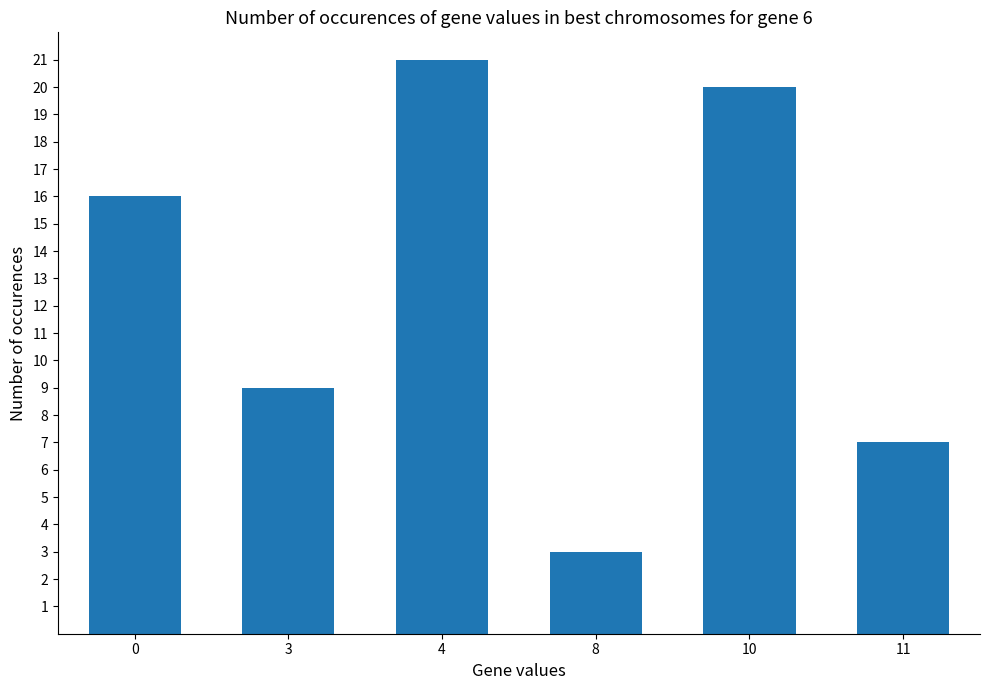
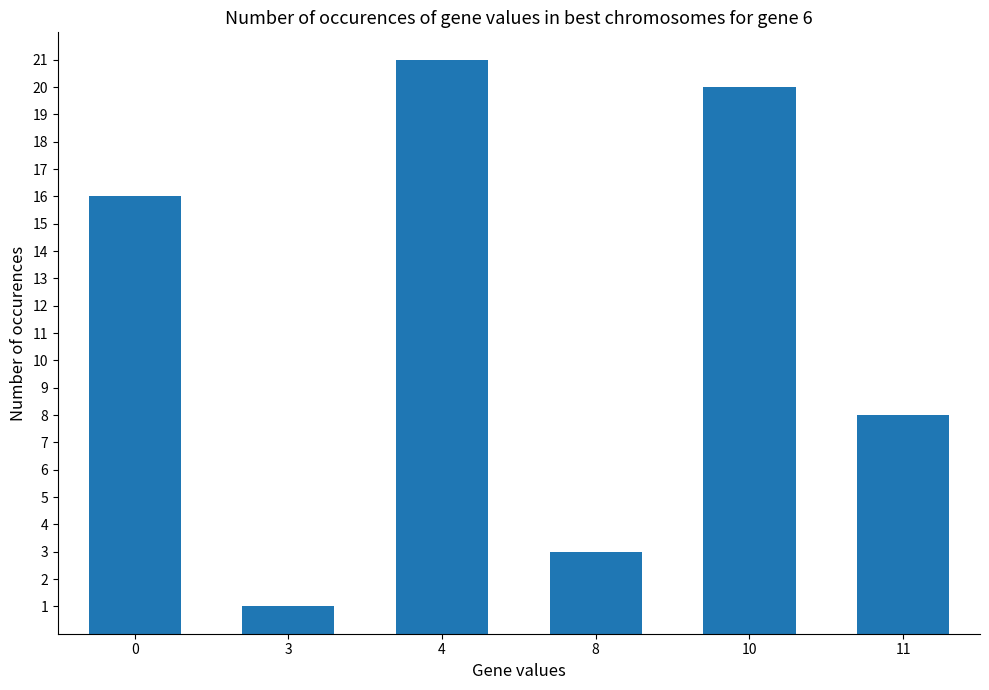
3: 9 -> 1
11: 7 -> 8
